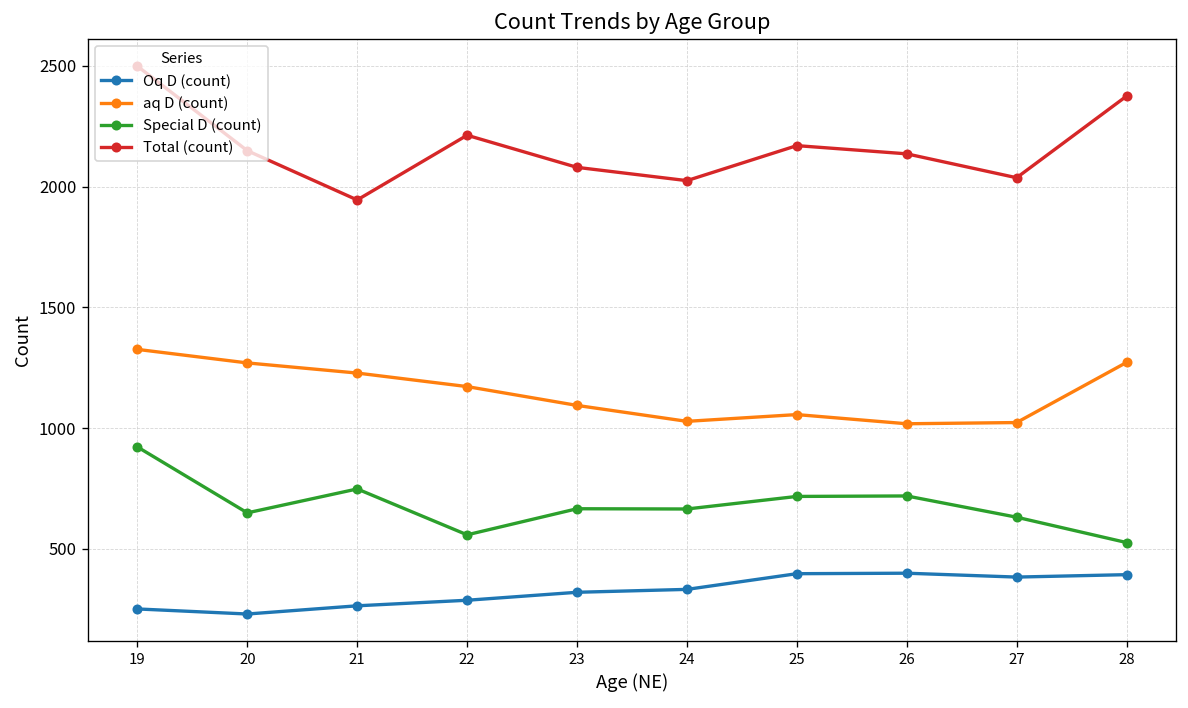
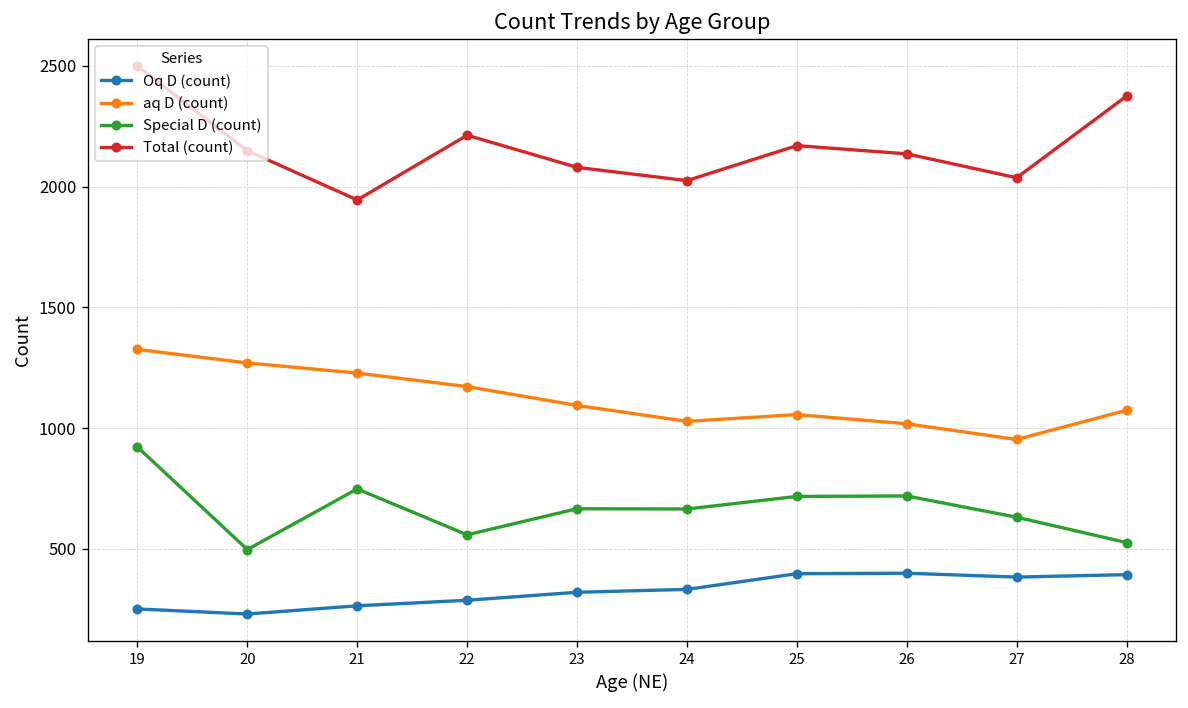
Special D (count), 20: 650 -> 500
aq D (count), 27: 1020 -> 950
aq D (count), 28: 1270 -> 1070
